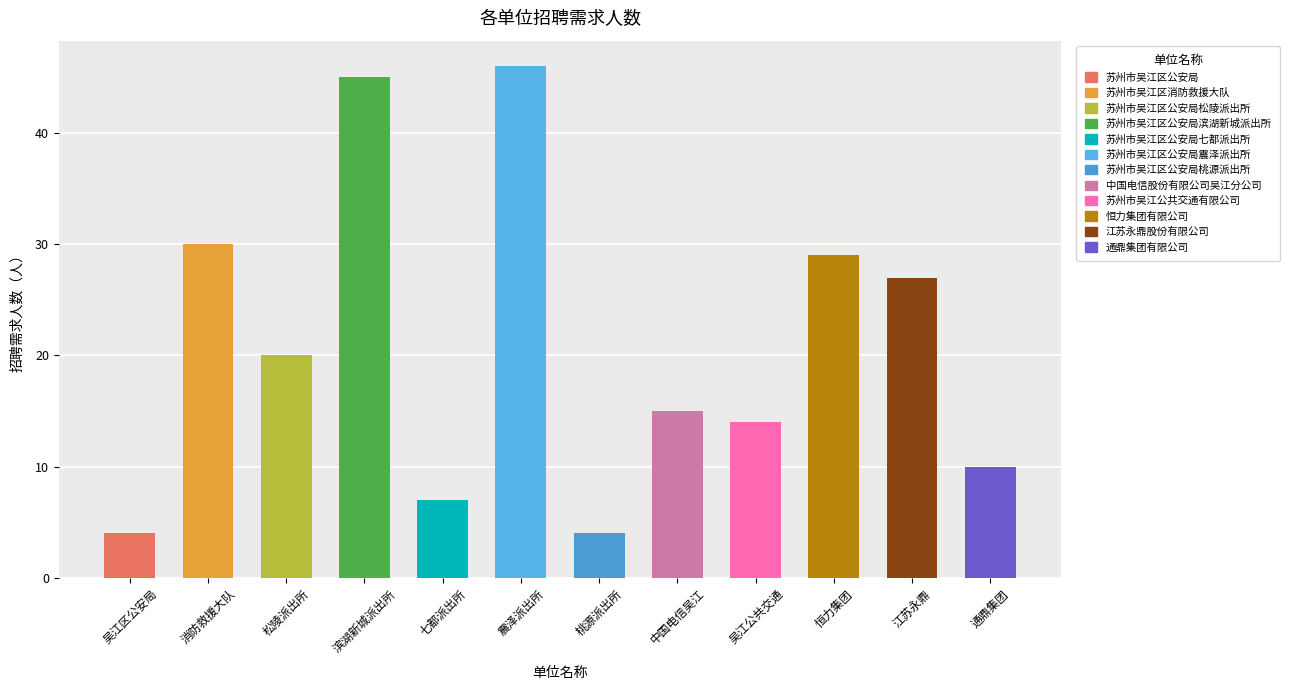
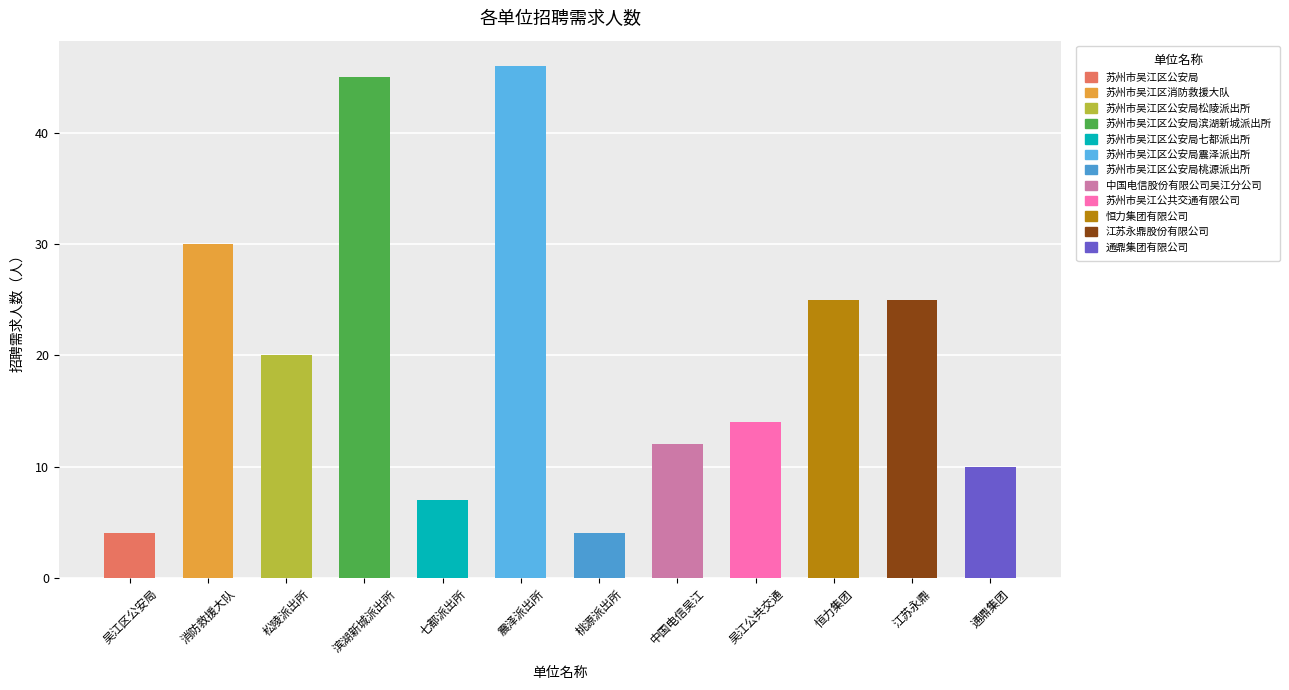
中国电信吴江: 15 -> 12
恒力集团: 29 -> 25
江苏永鼎: 27 -> 25
